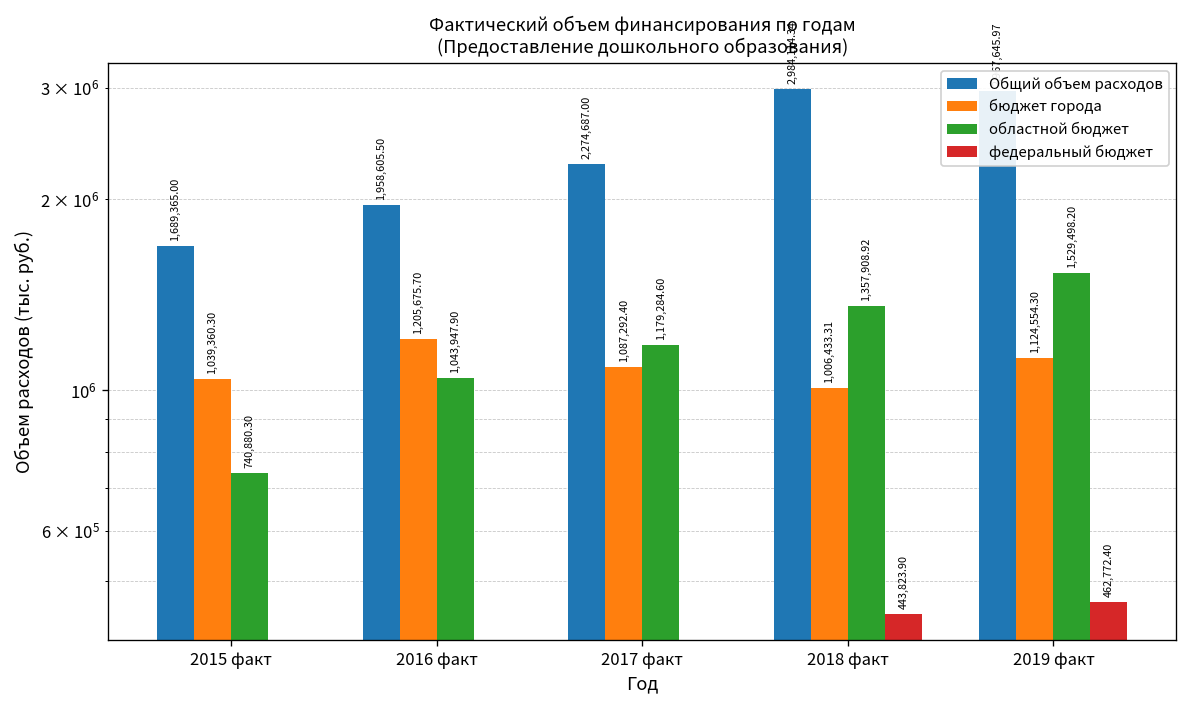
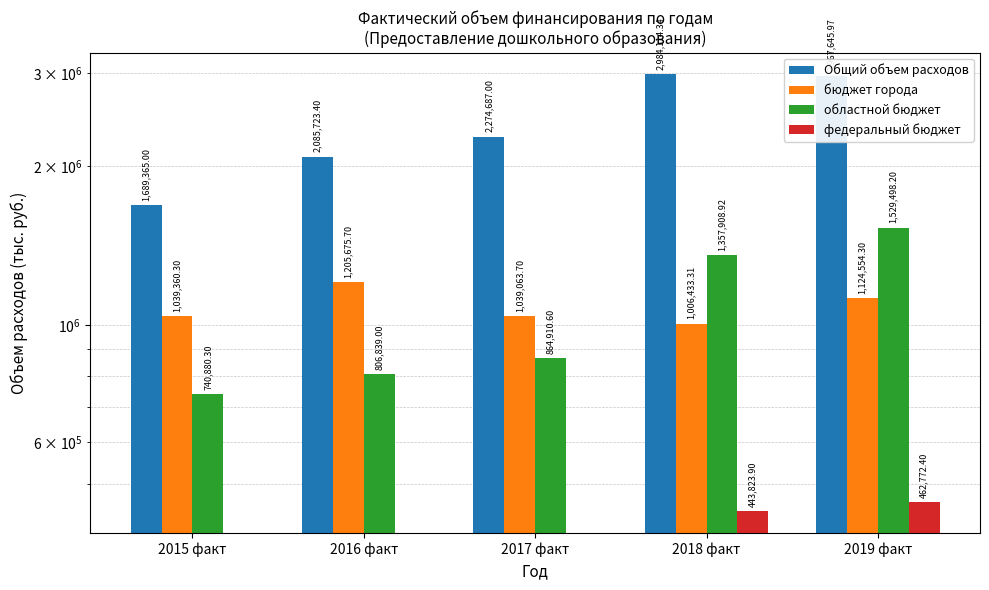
Общий объем расходов, 2016 факт: 1,958,605.50 -> 2,085,723.40
областной бюджет, 2016 факт: 1,043,947.90 -> 806,839.00
бюджет города, 2017 факт: 1,087,292.40 -> 1,039,063.70
областной бюджет, 2017 факт: 1,179,284.60 -> 864,910.60
